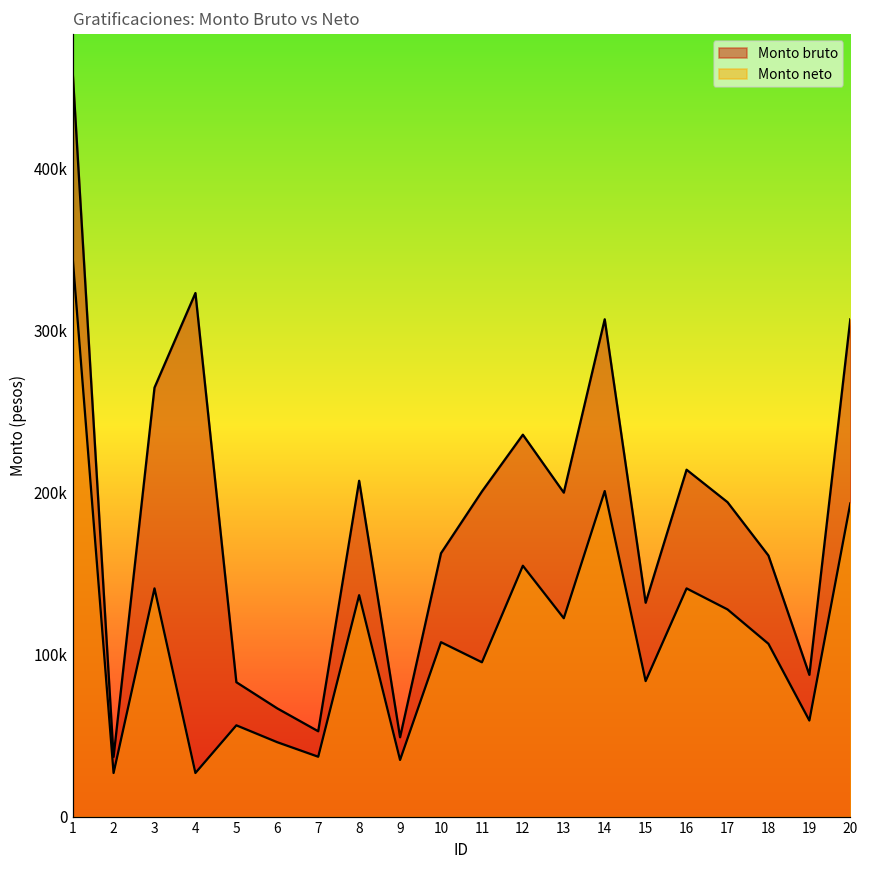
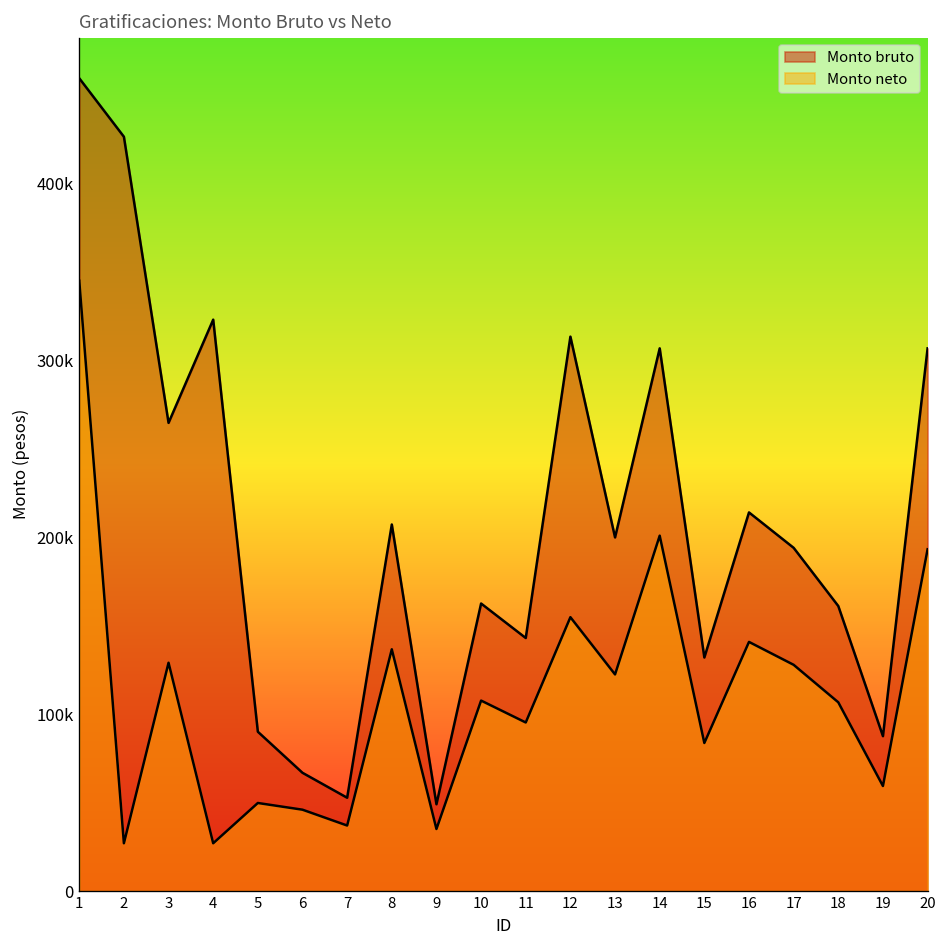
Monto bruto, 2: 37000 -> 426000
Monto neto, 3: 141000 -> 129000
Monto bruto, 5: 83000 -> 90000
Monto neto, 5: 56000 -> 50000
Monto bruto, 11: 201000 -> 143000
Monto bruto, 12: 236000 -> 313000
